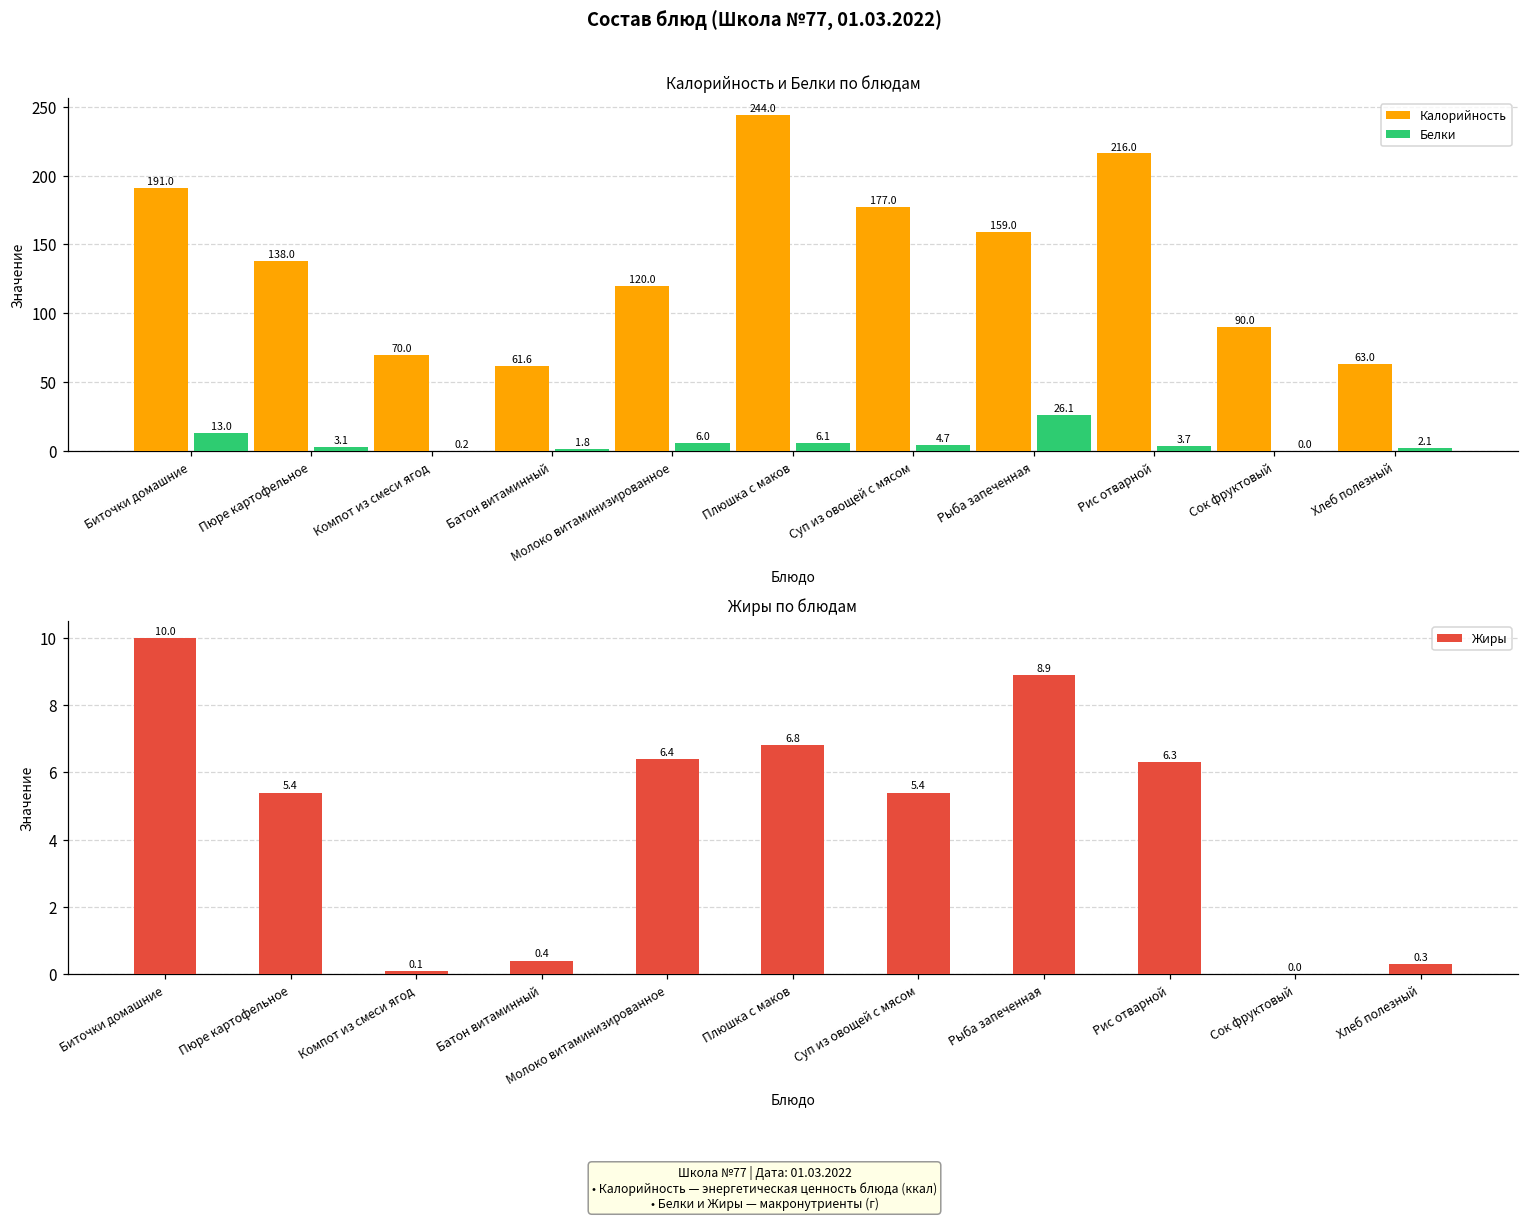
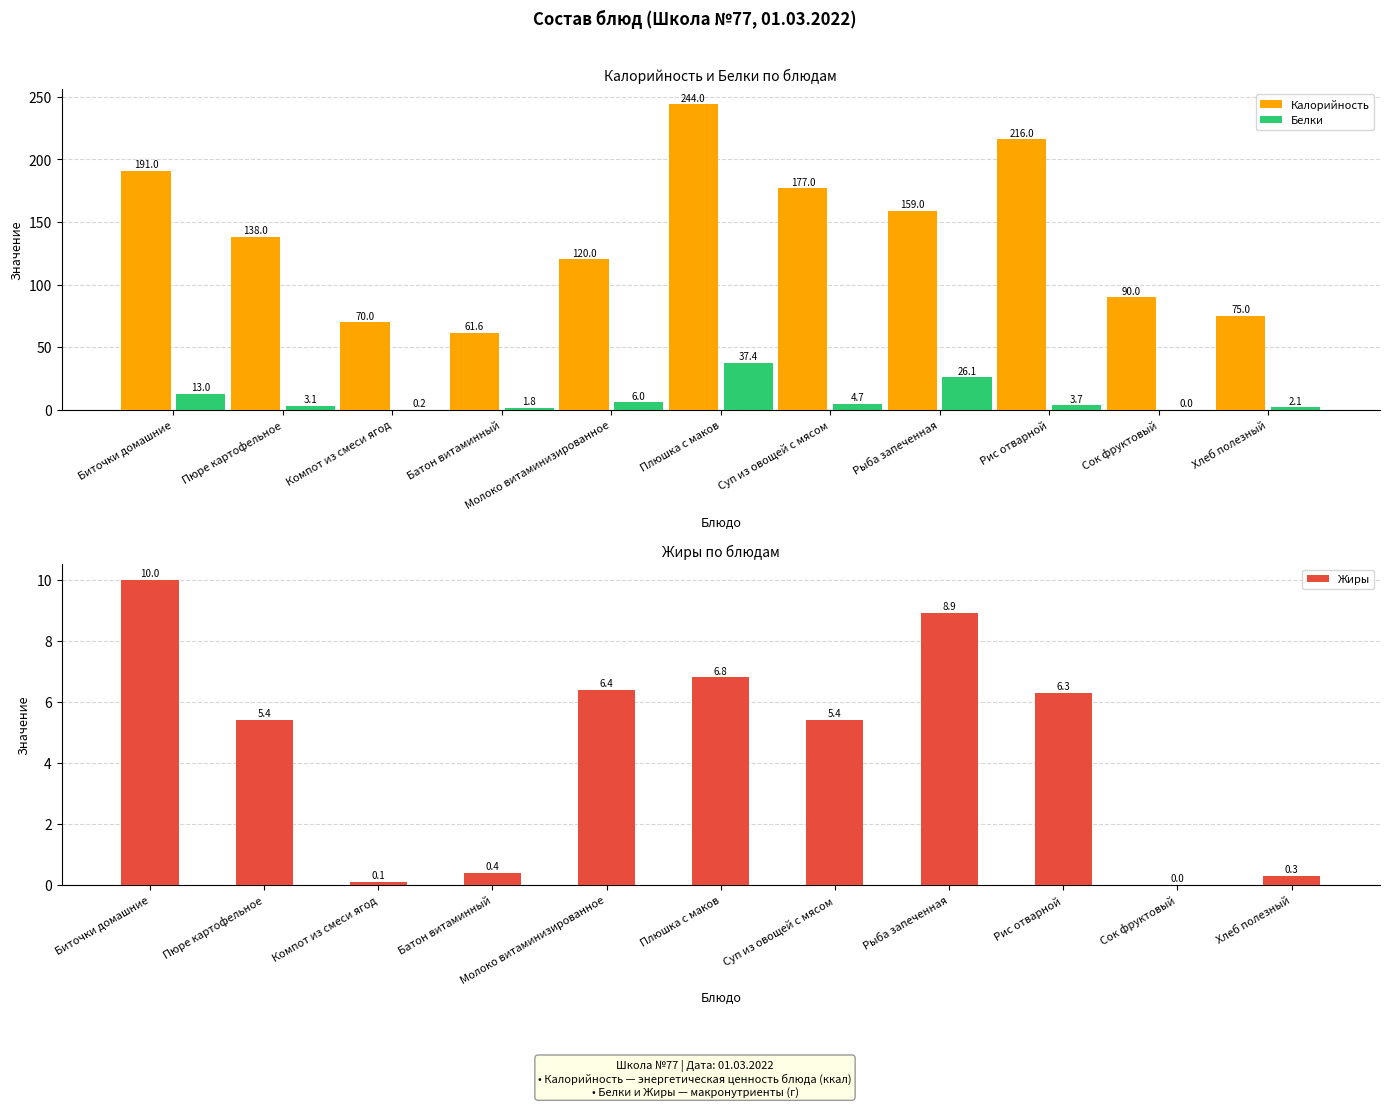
Калорийность и Белки по блюдам, Белки, Плюшка с маков: 6.1 -> 37.4
Калорийность и Белки по блюдам, Калорийность, Хлеб полезный: 63.0 -> 75.0
